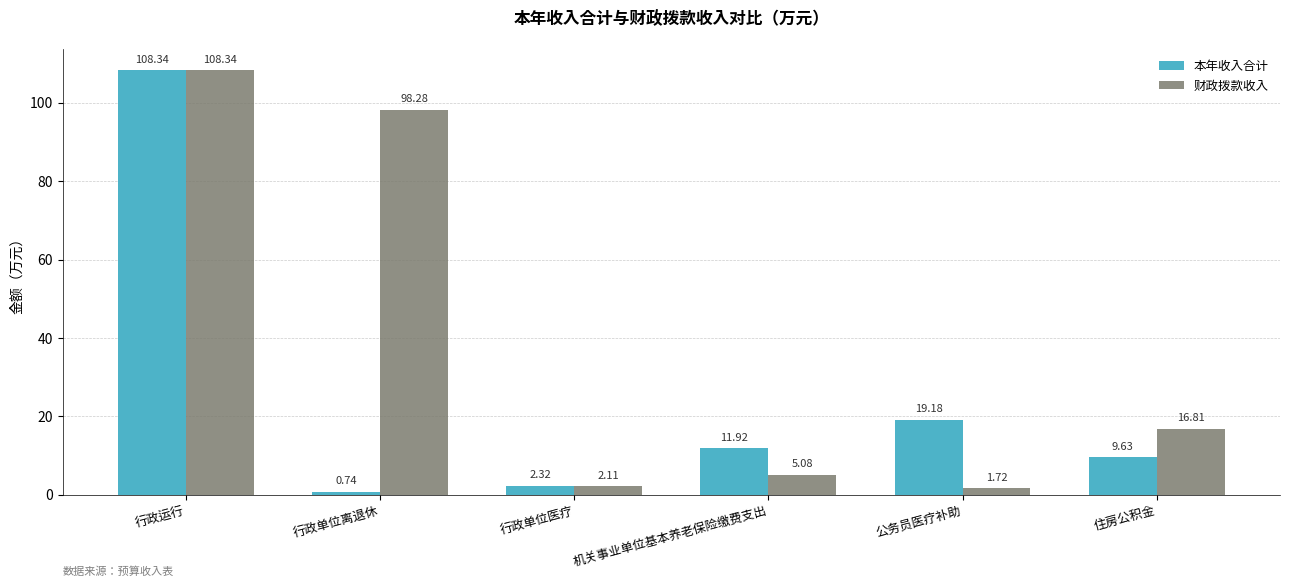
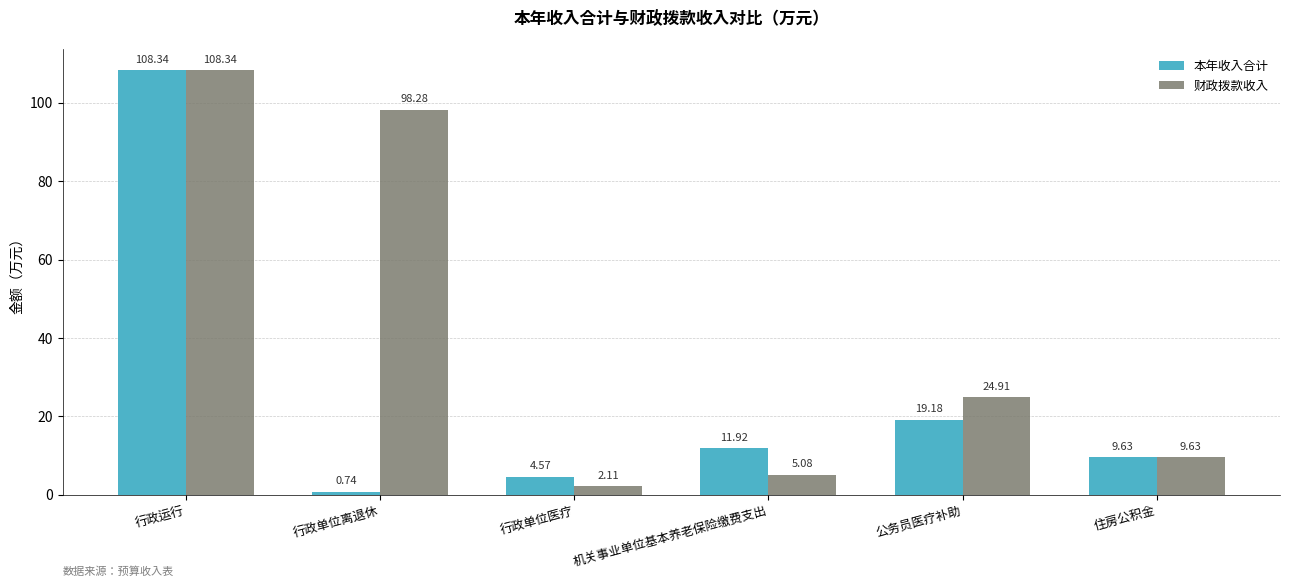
本年收入合计, 行政单位医疗: 2.32 -> 4.57
财政拨款收入, 公务员医疗补助: 1.72 -> 24.91
财政拨款收入, 住房公积金: 16.81 -> 9.63
